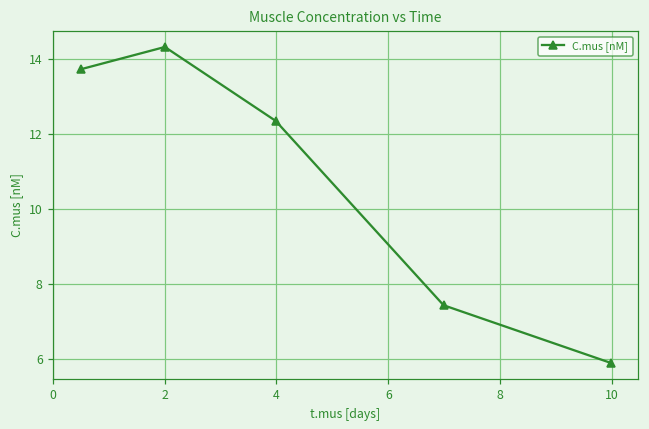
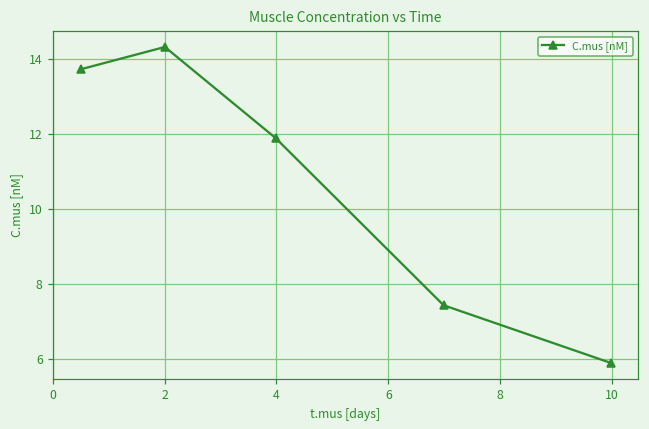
4: 12.4 -> 11.9
